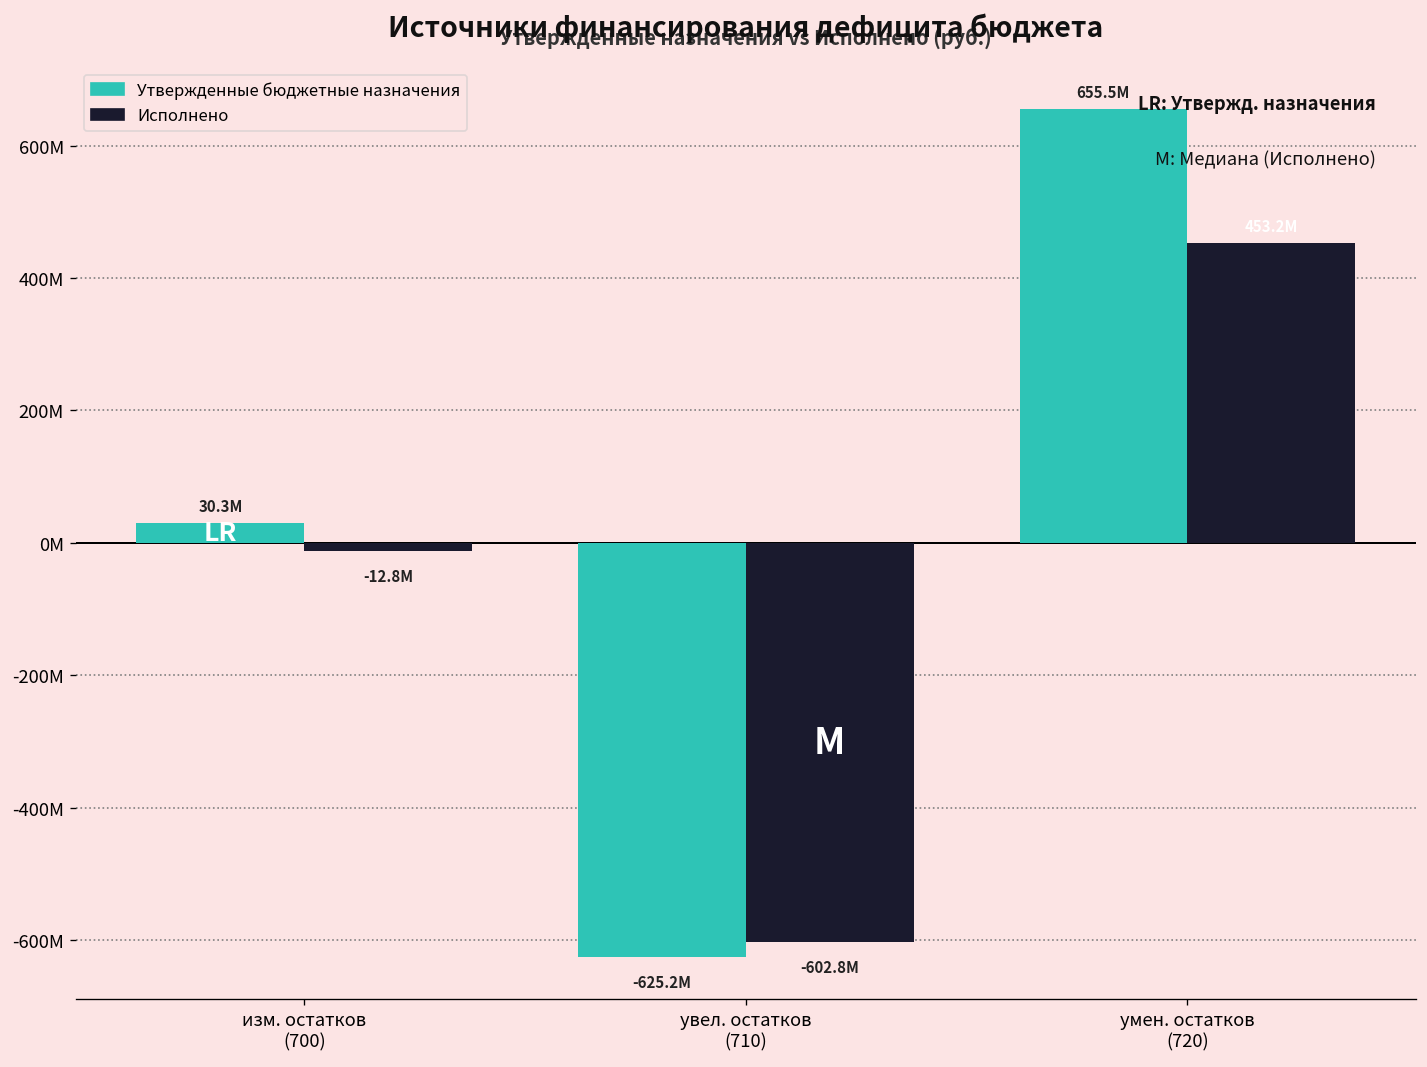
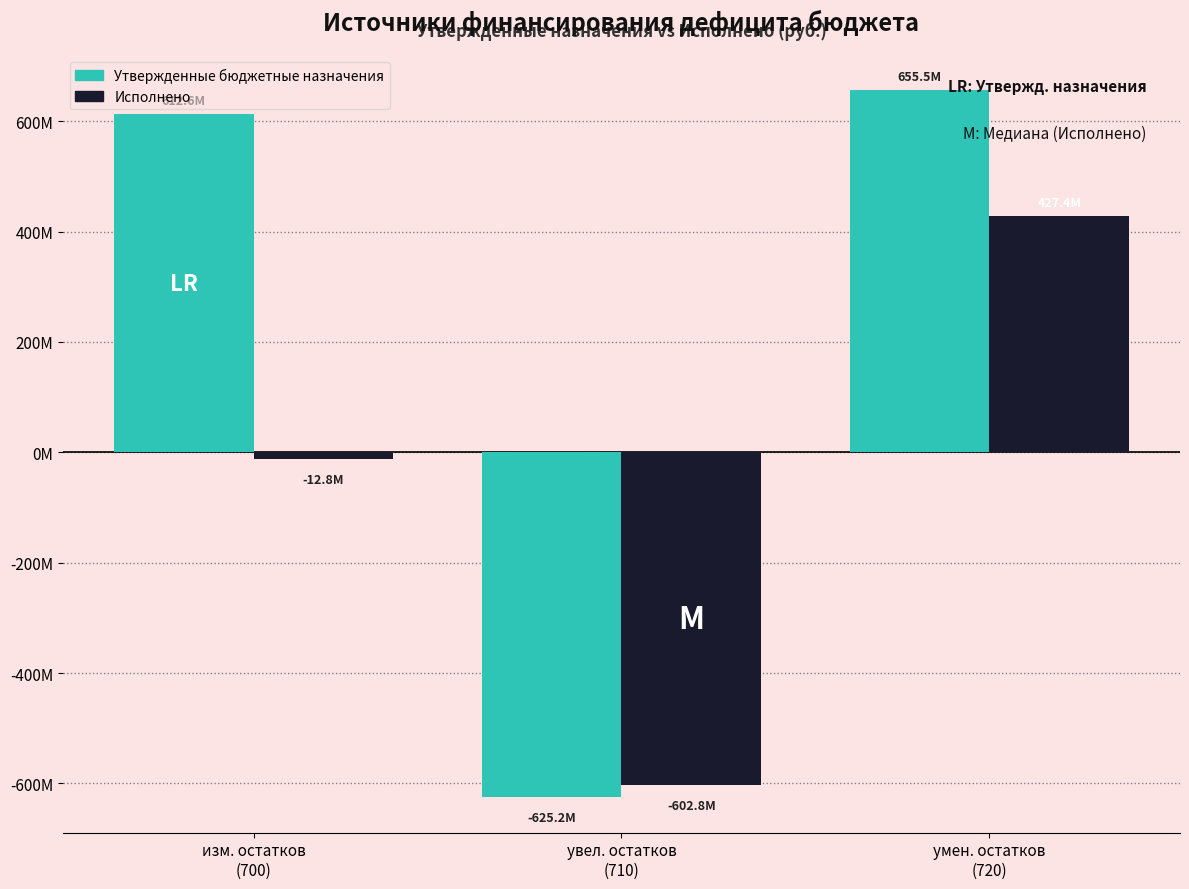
Утвержденные бюджетные назначения, изм. остатков (700): 30000000 -> 610000000
Исполнено, умен. остатков (720): 450000000 -> 430000000
